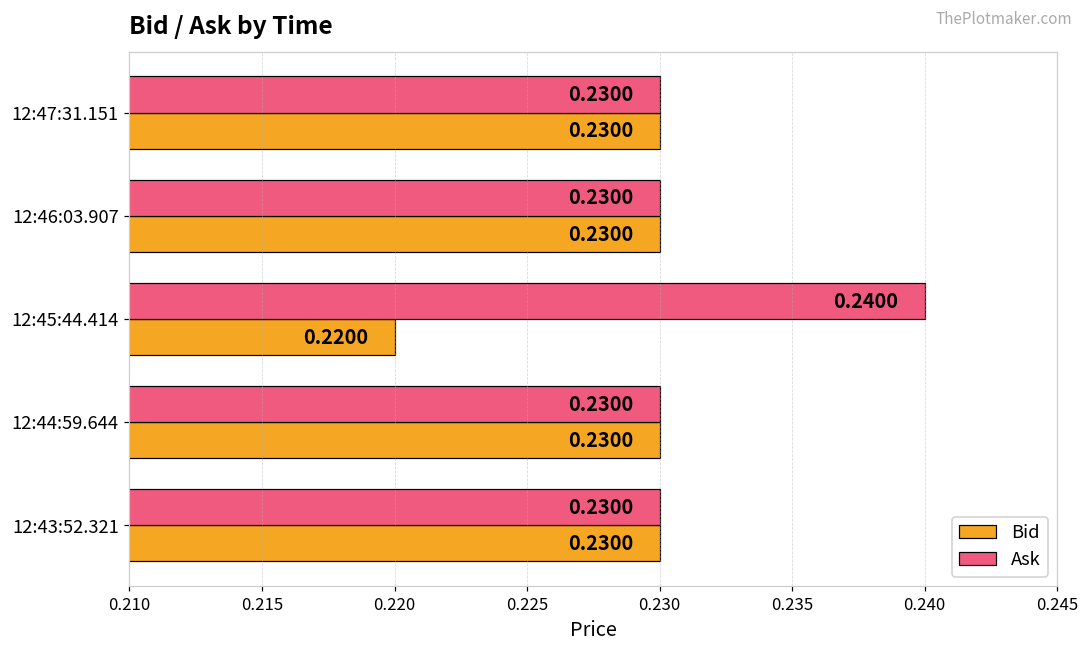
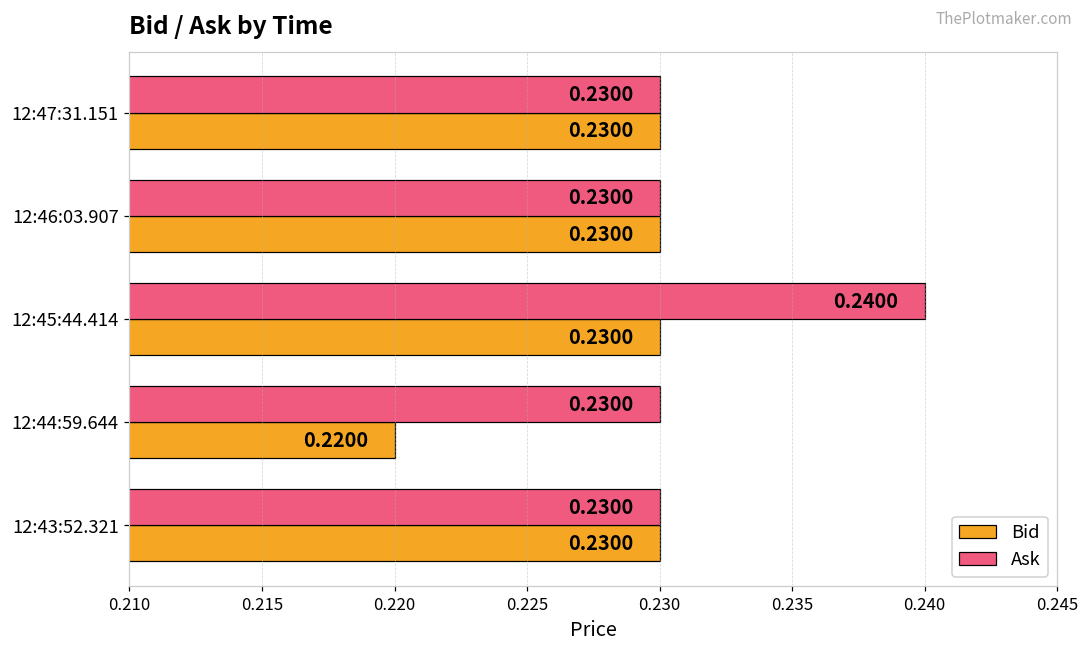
Bid, 12:45:44.414: 0.2200 -> 0.2300
Bid, 12:44:59.644: 0.2300 -> 0.2200
